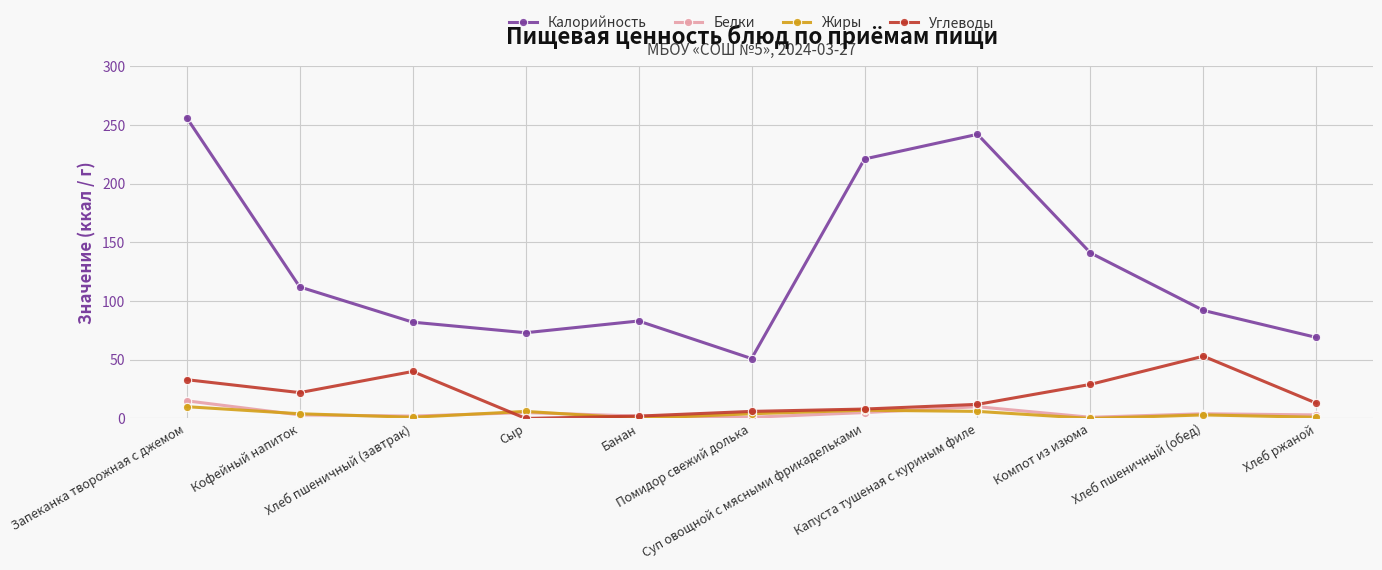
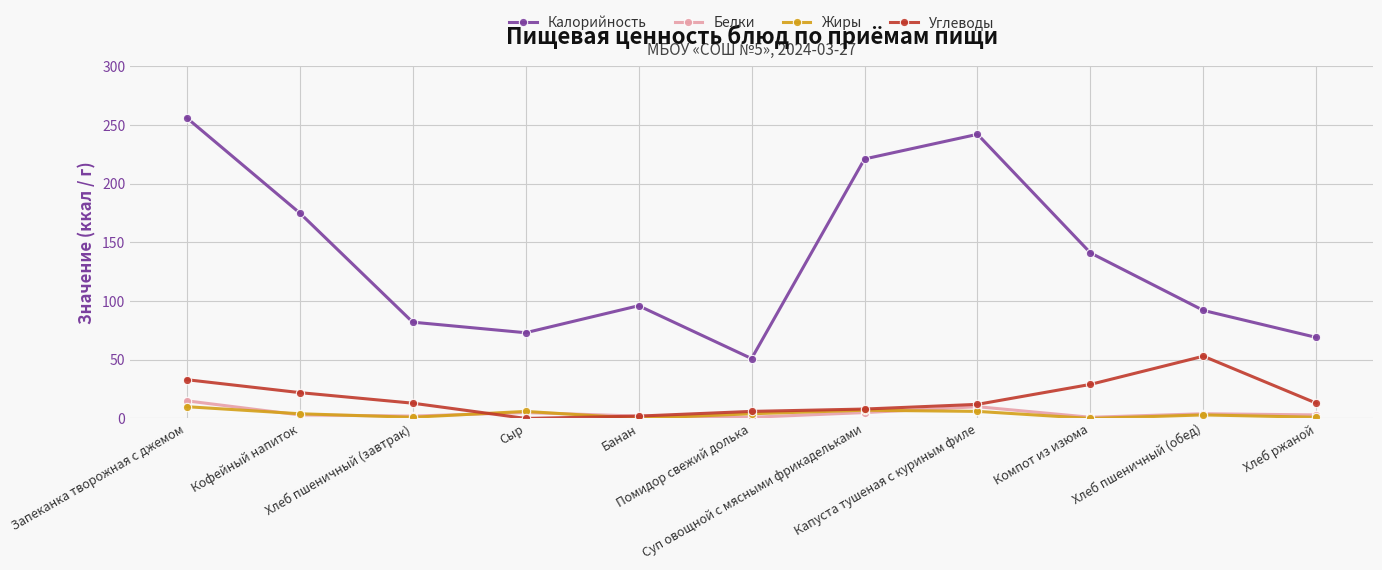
Калорийность, Кофейный напиток: 112 -> 175
Углеводы, Хлеб пшеничный (завтрак): 40 -> 13
Калорийность, Банан: 83 -> 96
